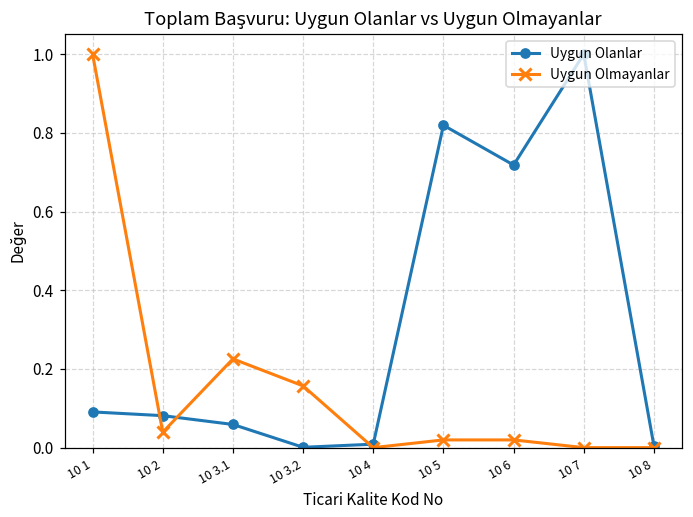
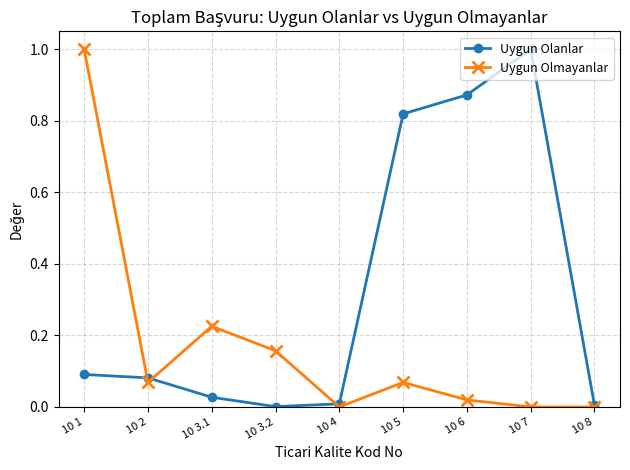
Uygun Olmayanlar, 10 2: 0.04 -> 0.07
Uygun Olanlar, 10 3.1: 0.06 -> 0.03
Uygun Olmayanlar, 10 5: 0.02 -> 0.07
Uygun Olanlar, 10 6: 0.72 -> 0.87
